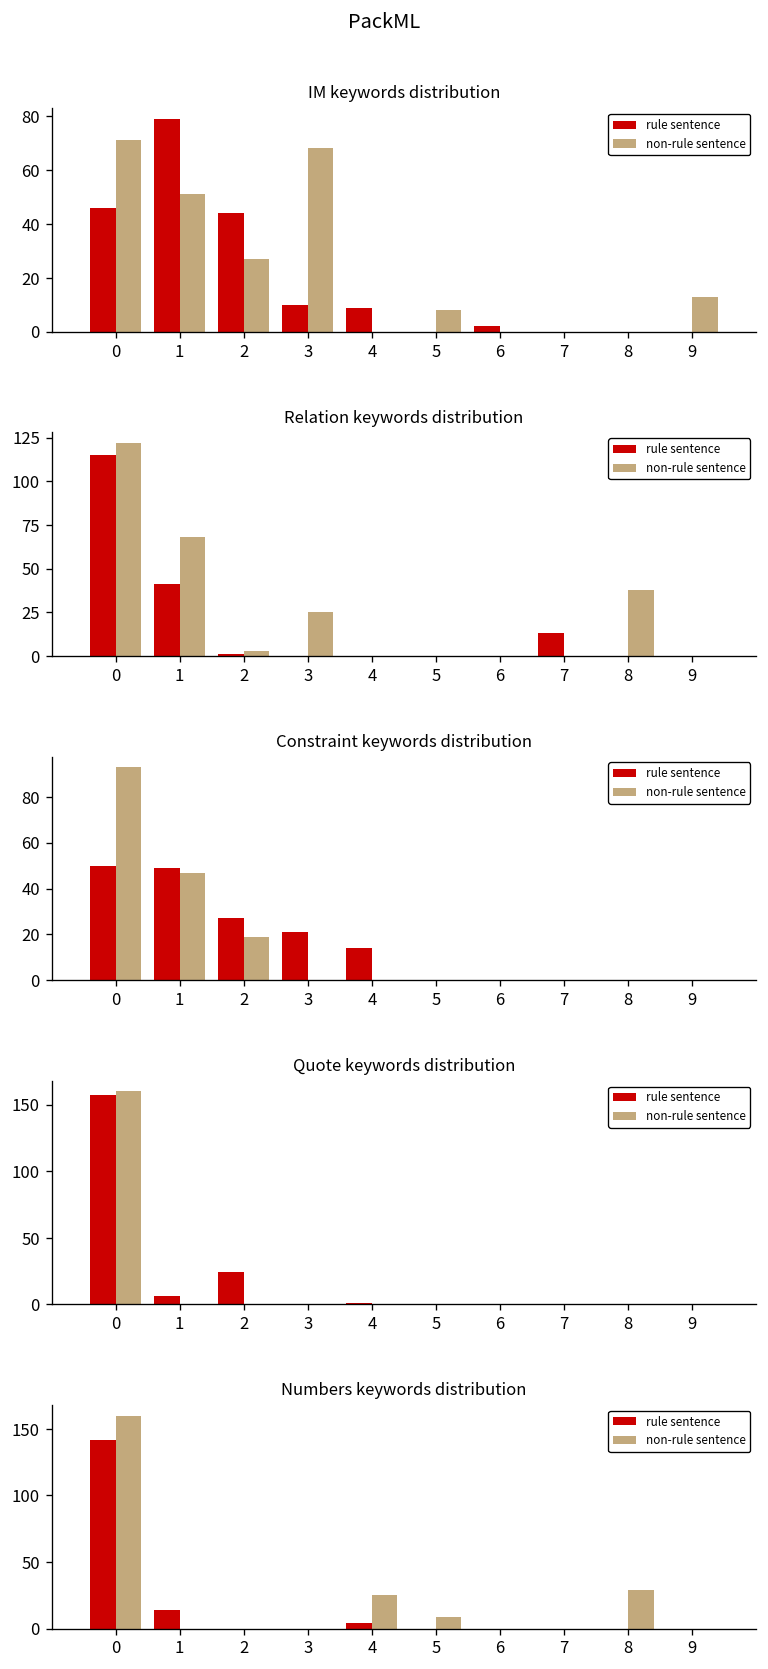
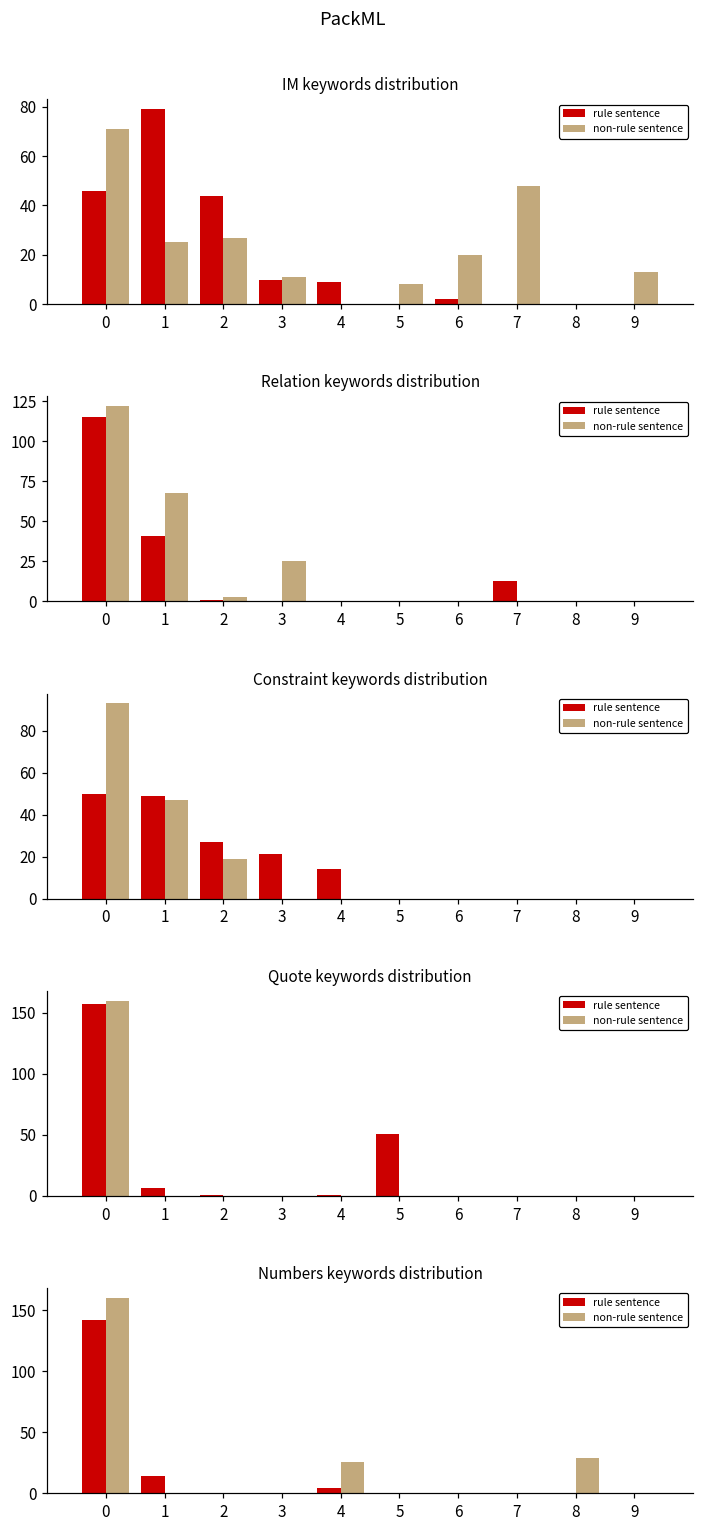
IM keywords distribution, non-rule sentence, 1: 51 -> 25
IM keywords distribution, non-rule sentence, 3: 68 -> 11
IM keywords distribution, non-rule sentence, 6: 0 -> 20
IM keywords distribution, non-rule sentence, 7: 0 -> 48
Relation keywords distribution, non-rule sentence, 8: 38 -> 0
Quote keywords distribution, rule sentence, 2: 24 -> 1
Quote keywords distribution, rule sentence, 5: 0 -> 51
Numbers keywords distribution, non-rule sentence, 5: 9 -> 0
